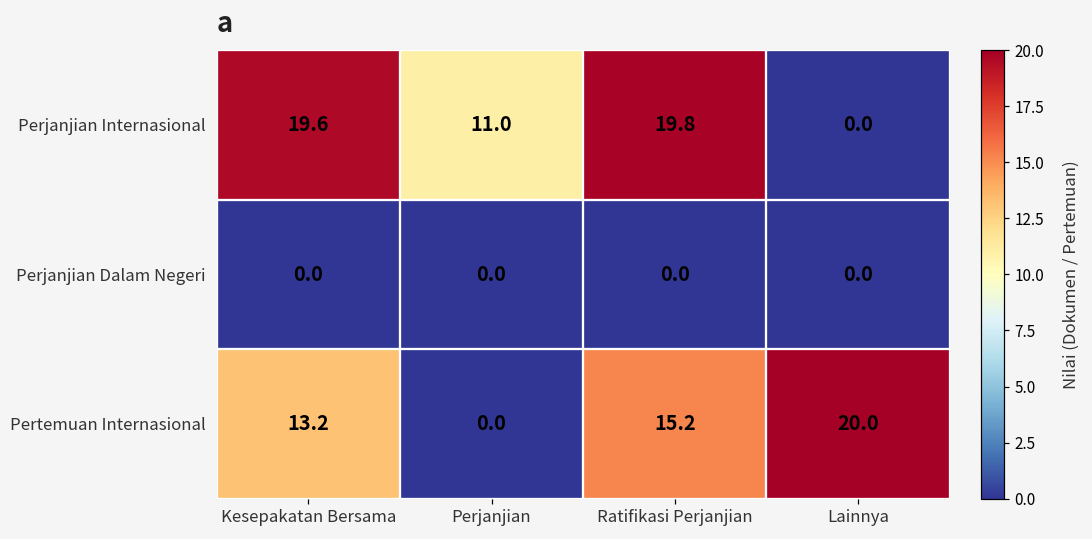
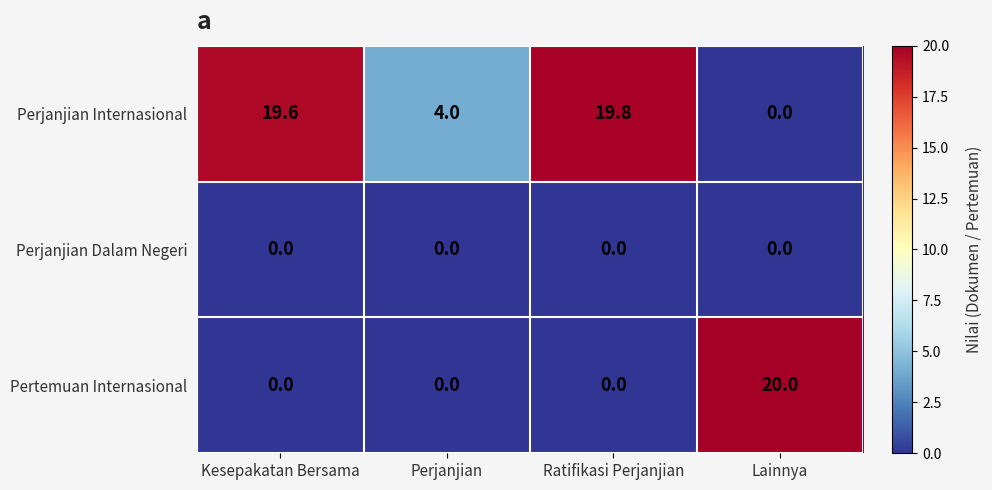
Perjanjian Internasional, Perjanjian: 11.0 -> 4.0
Pertemuan Internasional, Kesepakatan Bersama: 13.2 -> 0.0
Pertemuan Internasional, Ratifikasi Perjanjian: 15.2 -> 0.0
